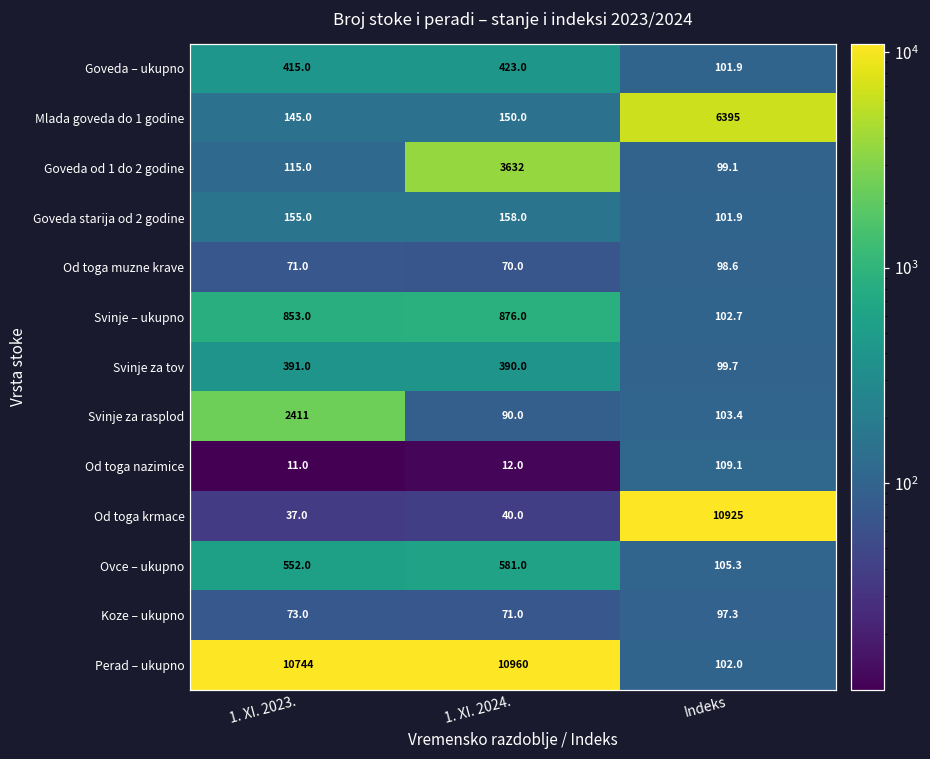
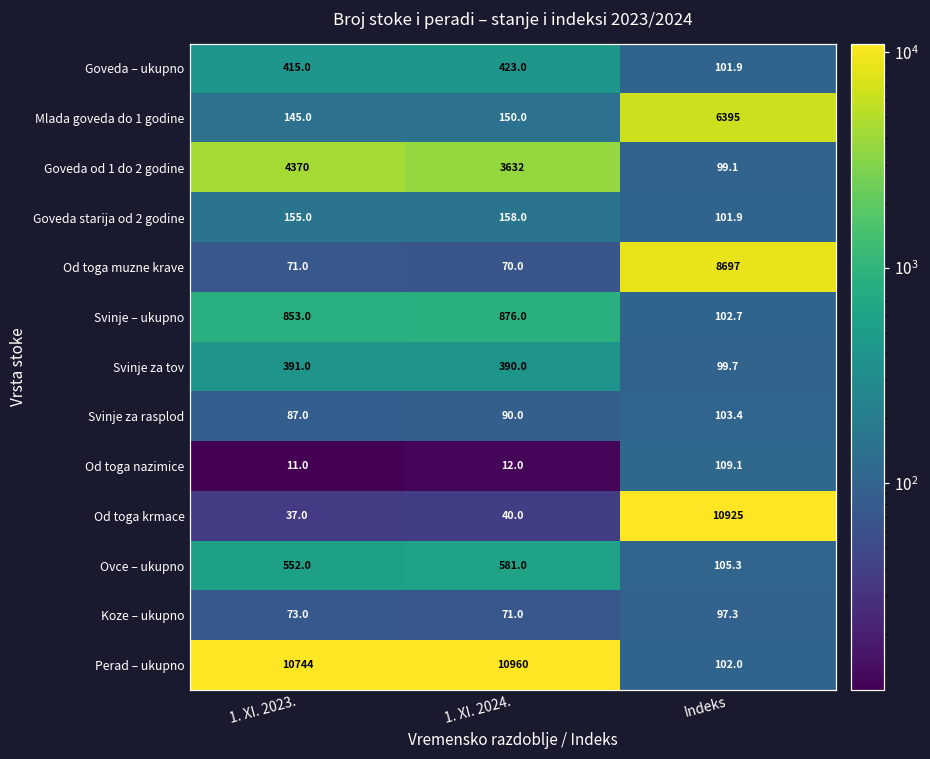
Goveda od 1 do 2 godine, 1. XI. 2023.: 115.0 -> 4370
Od toga muzne krave, Indeks: 98.6 -> 8697
Svinje za rasplod, 1. XI. 2023.: 2411 -> 87.0
